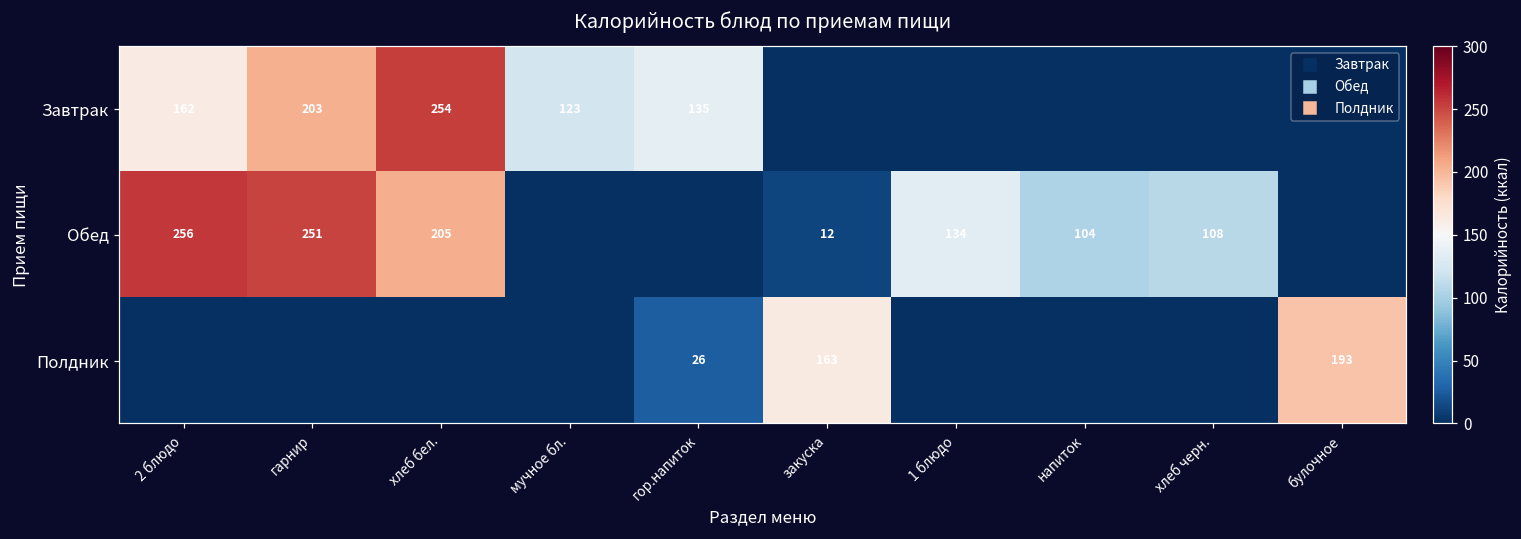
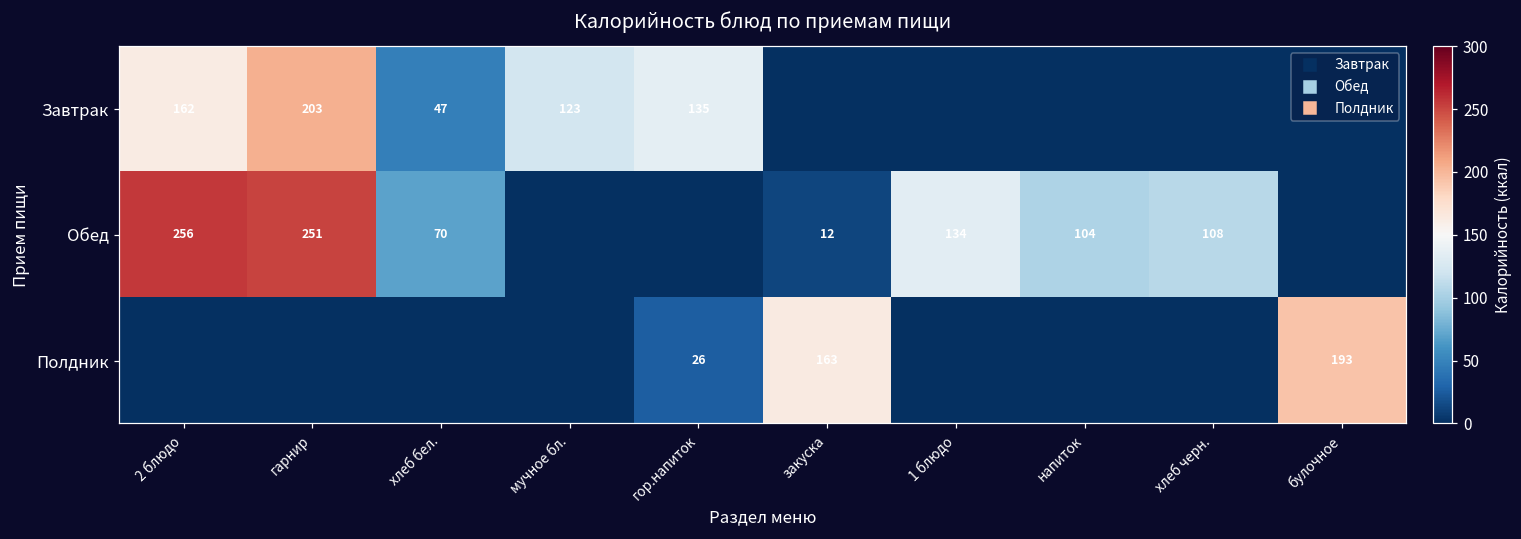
Завтрак, хлеб бел.: 254 -> 47
Обед, хлеб бел.: 205 -> 70
